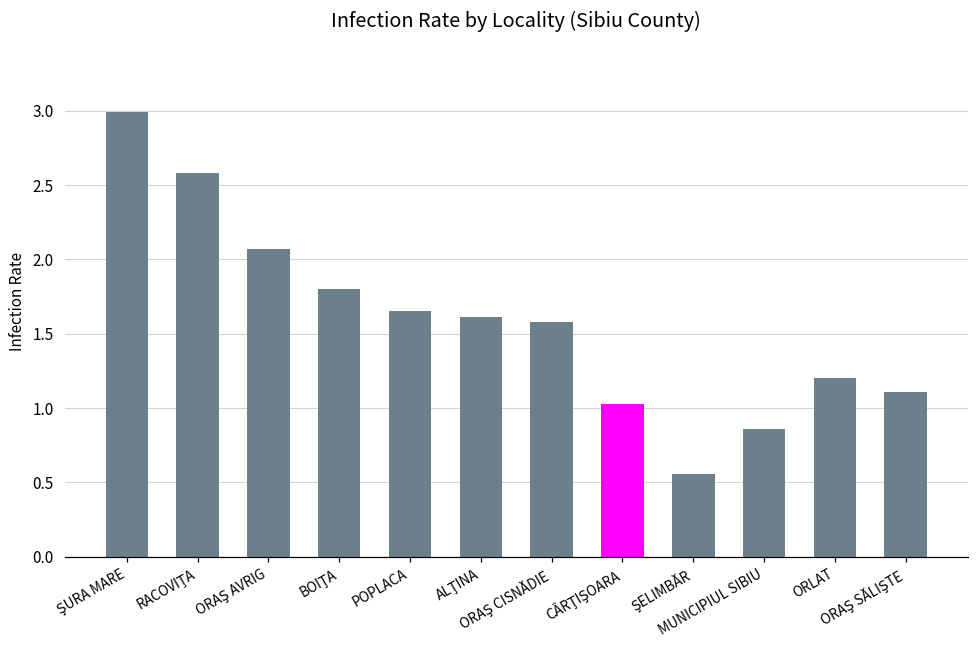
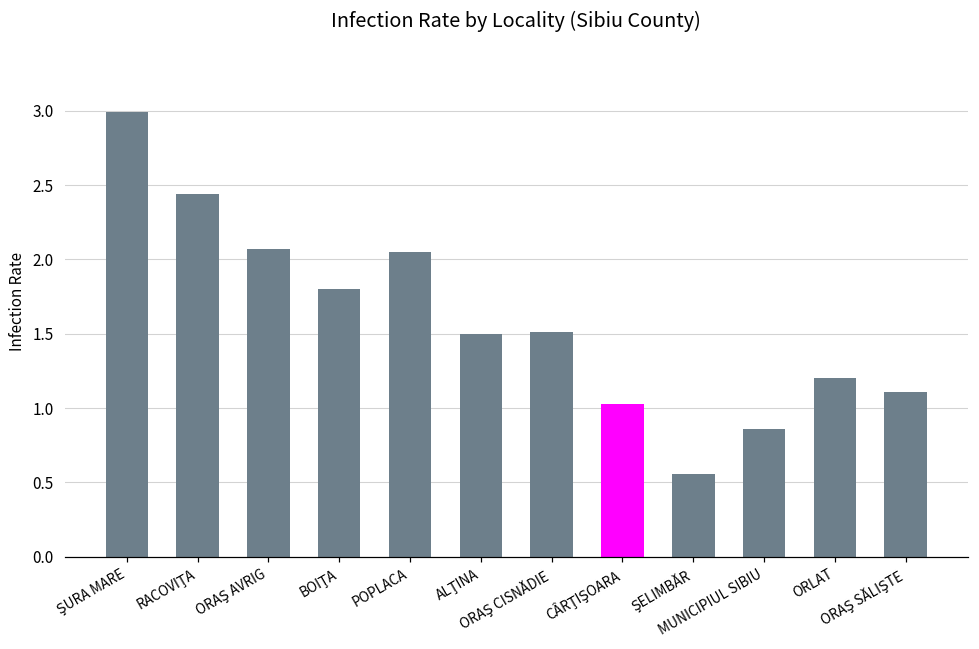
RACOVIŢA: 2.58 -> 2.44
POPLACA: 1.65 -> 2.05
ALŢINA: 1.61 -> 1.50
ORAŞ CISNĂDIE: 1.58 -> 1.51
